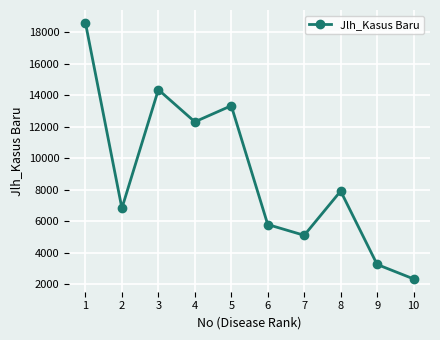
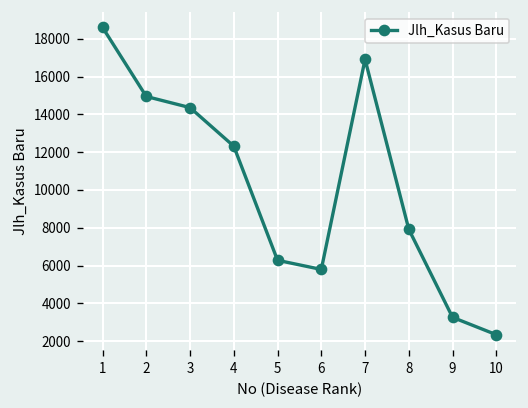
2: 6800 -> 14900
5: 13300 -> 6300
7: 5100 -> 16900
